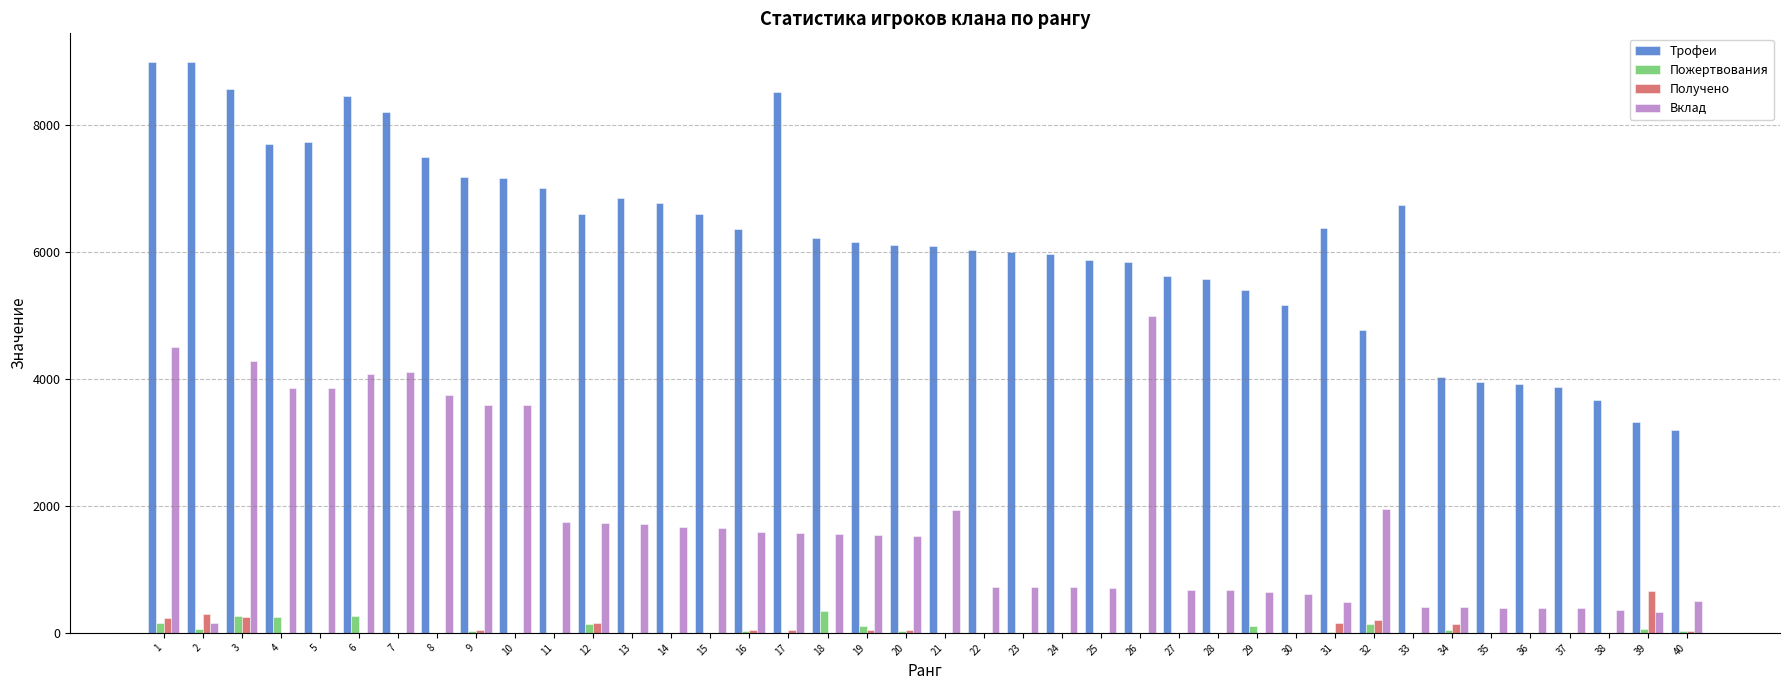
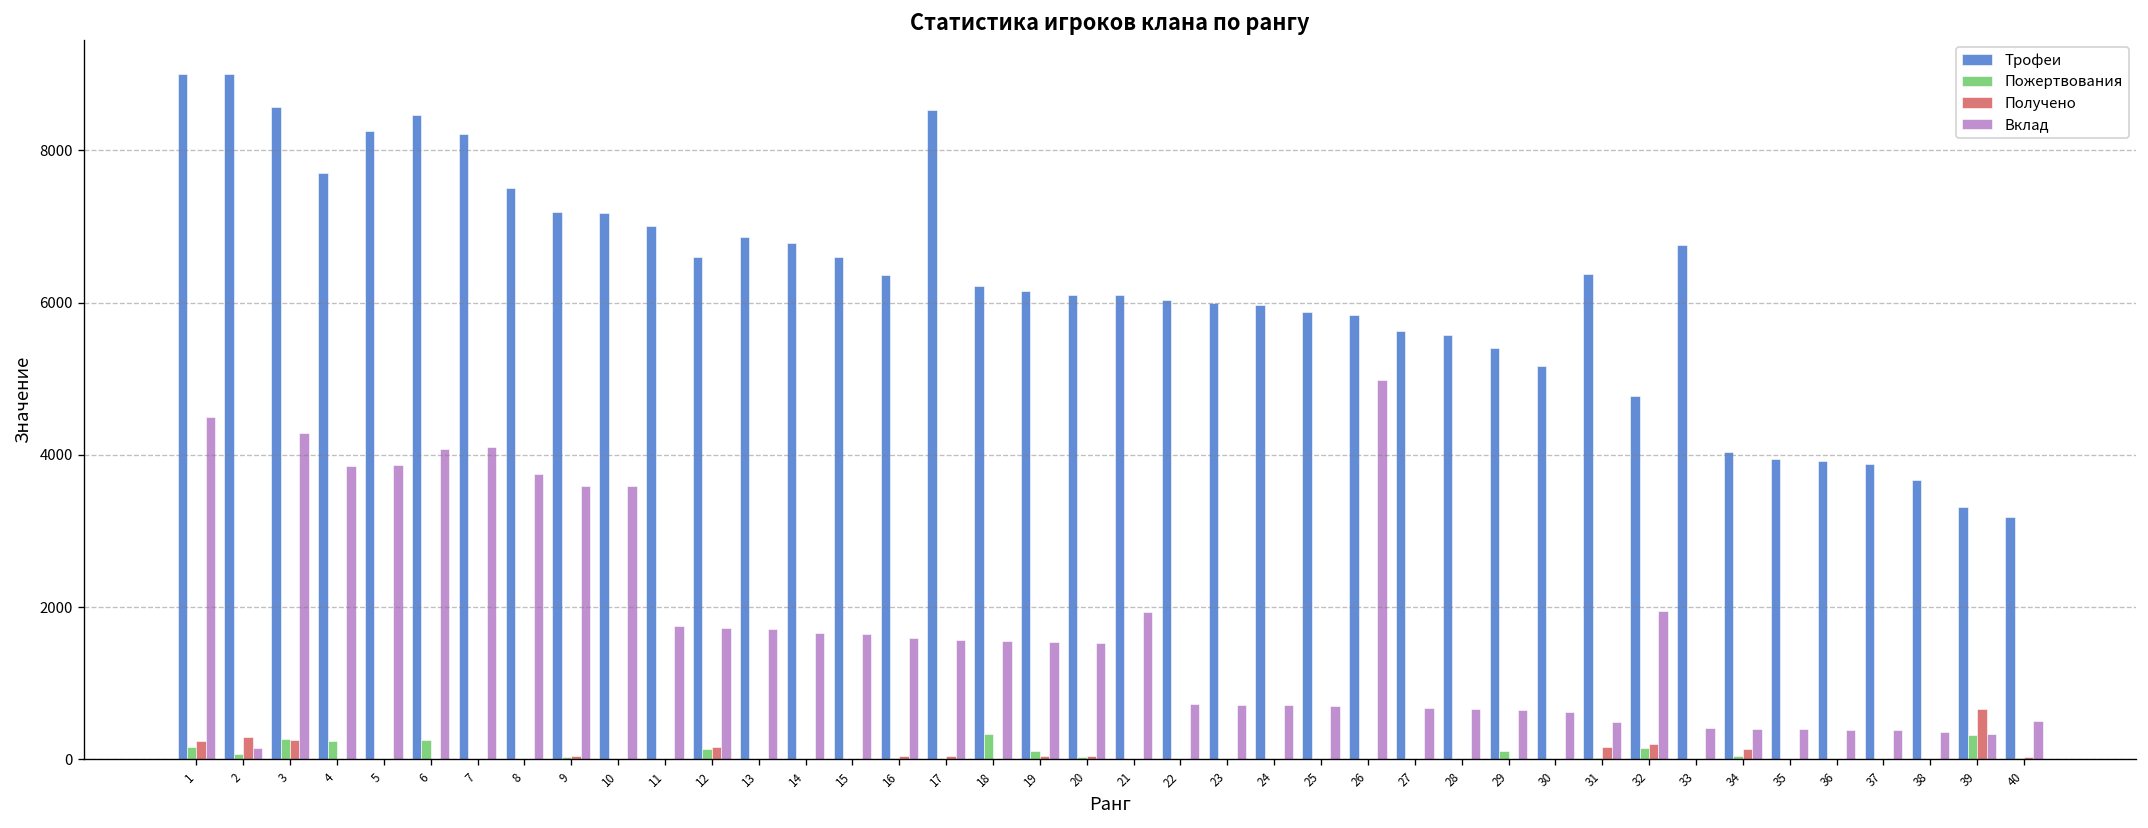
Трофеи, 5: 7700 -> 8300
Пожертвования, 39: 100 -> 300
